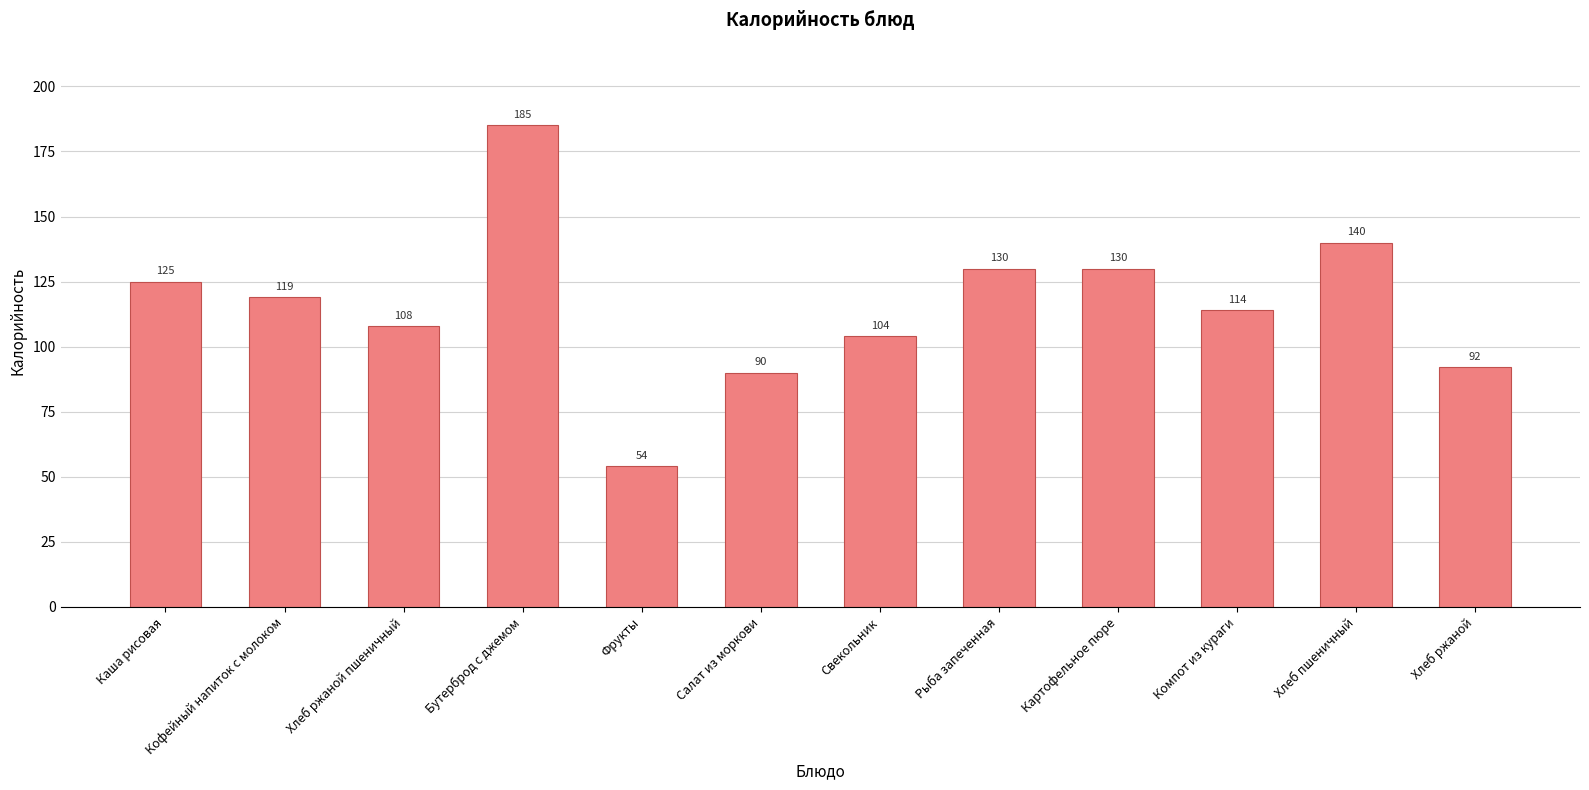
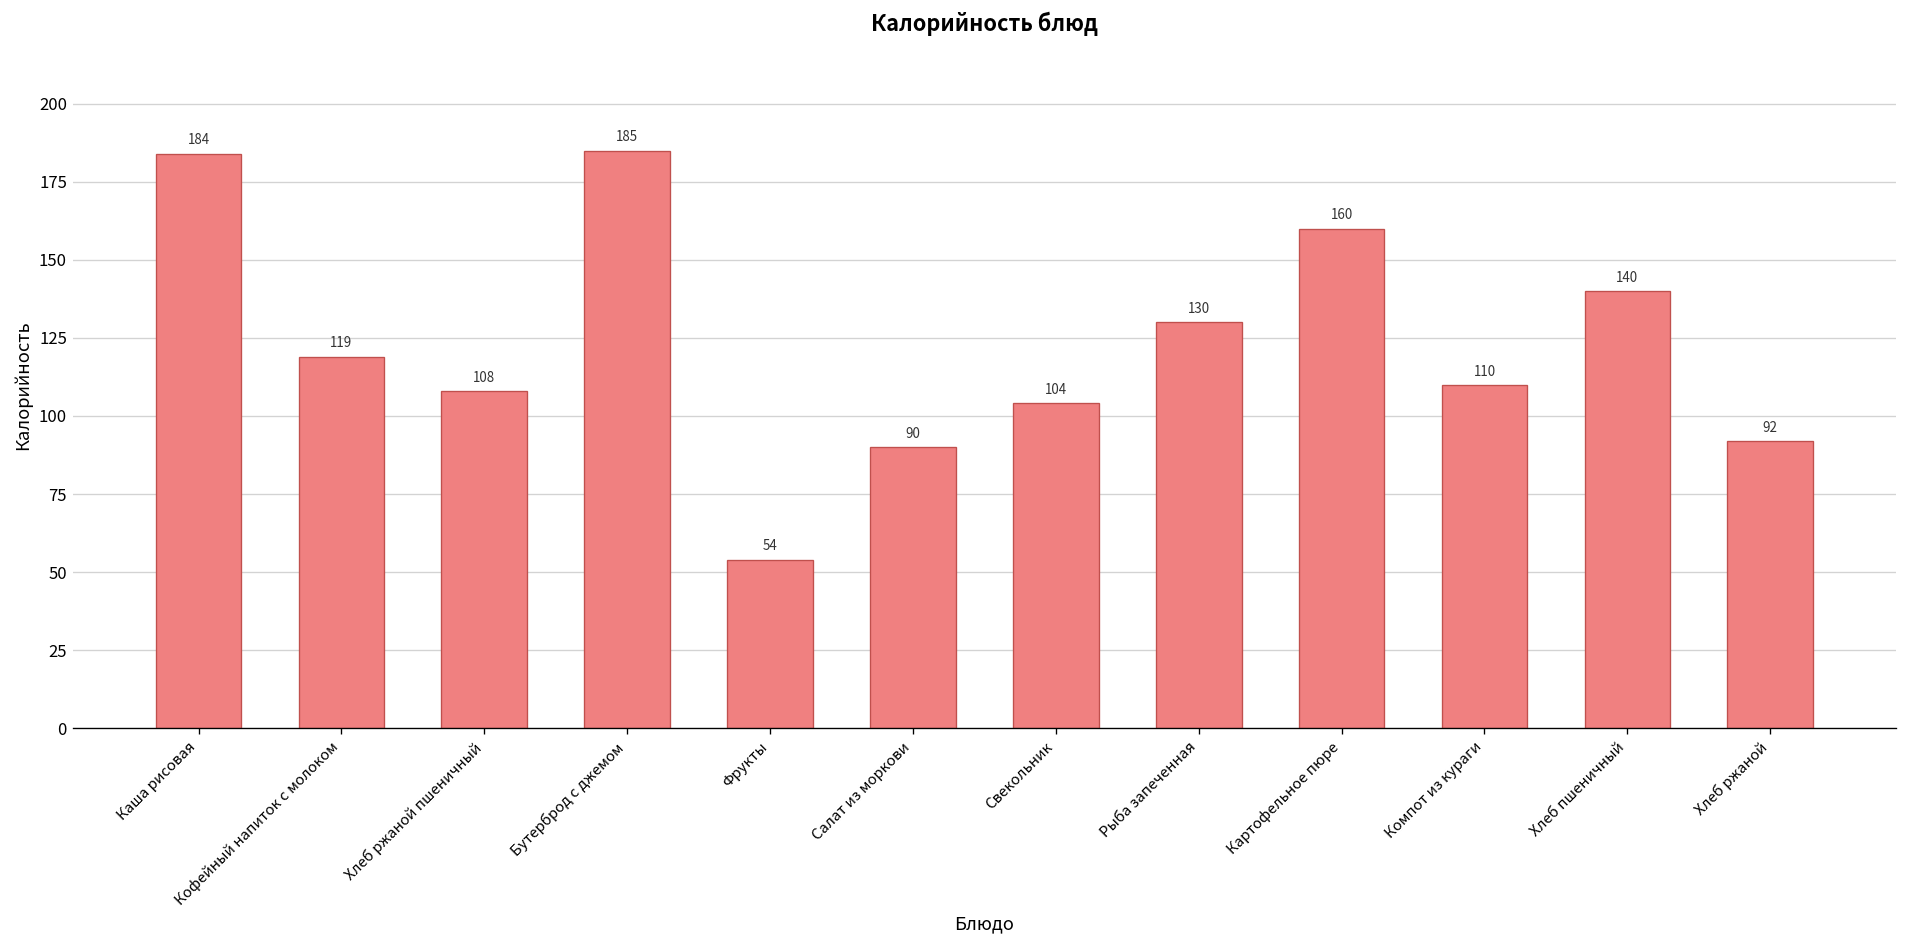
Каша рисовая: 125 -> 184
Картофельное пюре: 130 -> 160
Компот из кураги: 114 -> 110
